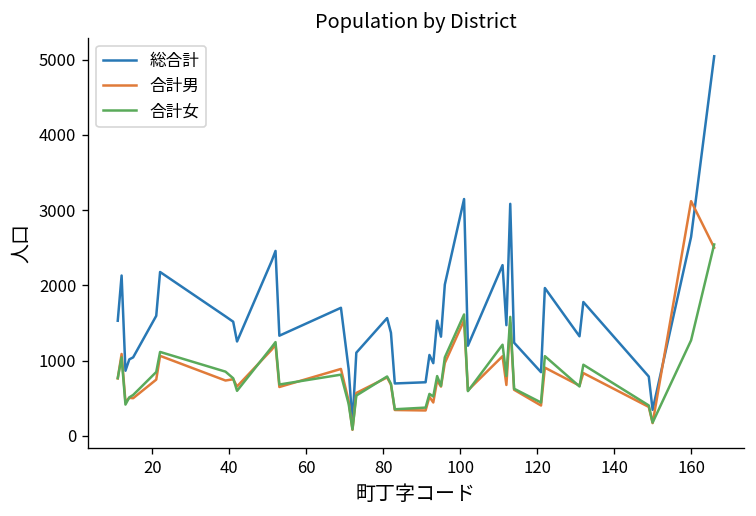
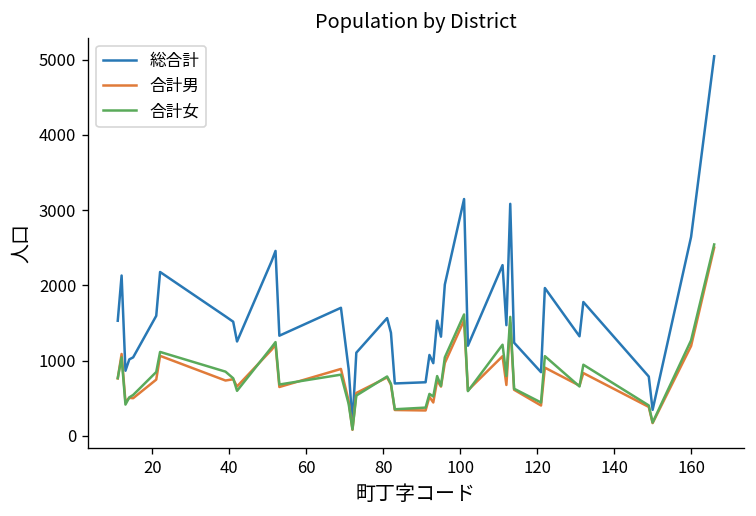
合計男, 160: 3100 -> 1200
